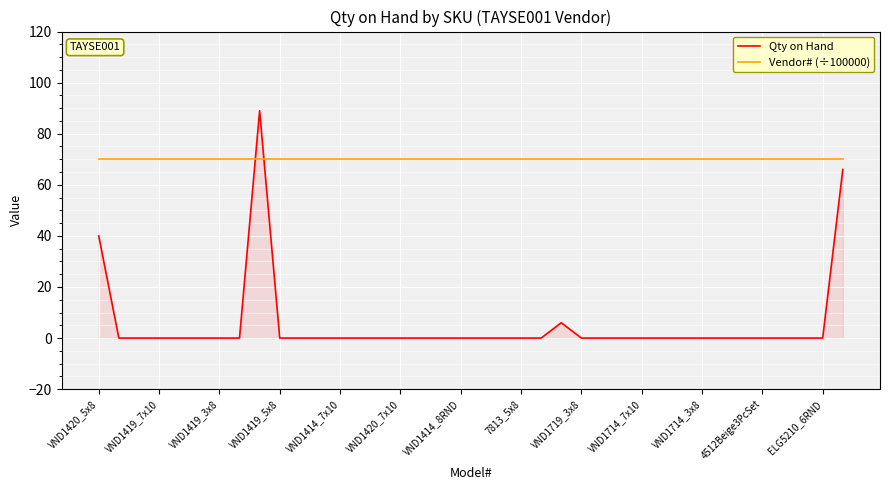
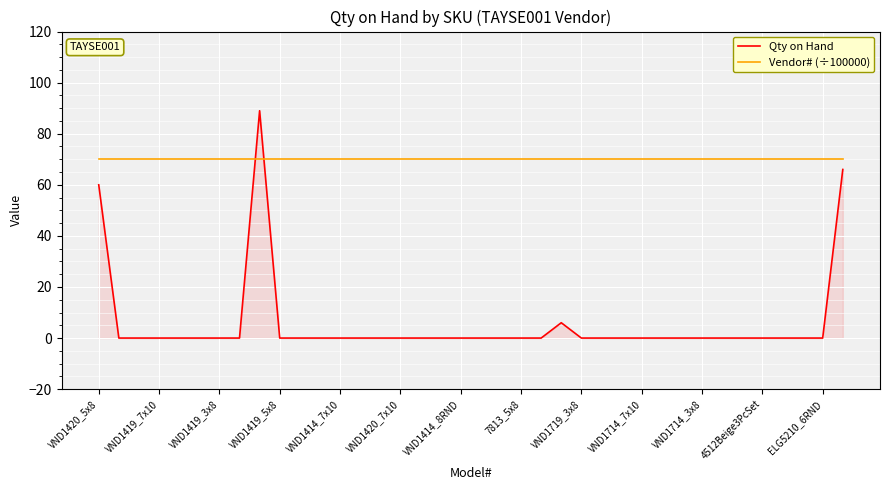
Qty on Hand, VND1420_5x8: 40 -> 60
